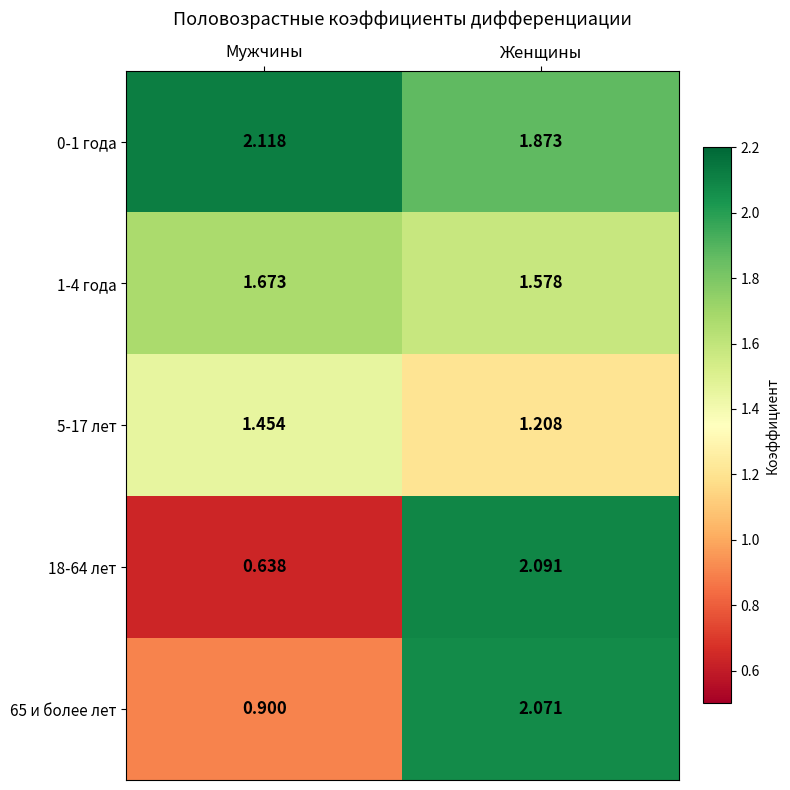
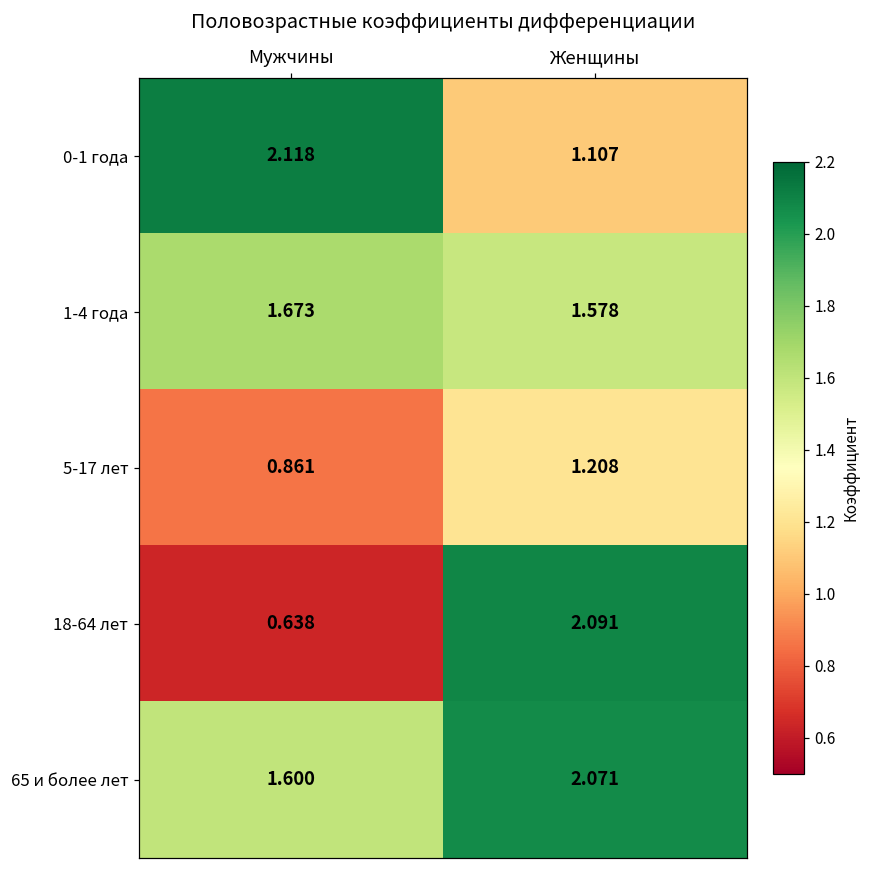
0-1 года, Женщины: 1.873 -> 1.107
5-17 лет, Мужчины: 1.454 -> 0.861
65 и более лет, Мужчины: 0.900 -> 1.600
